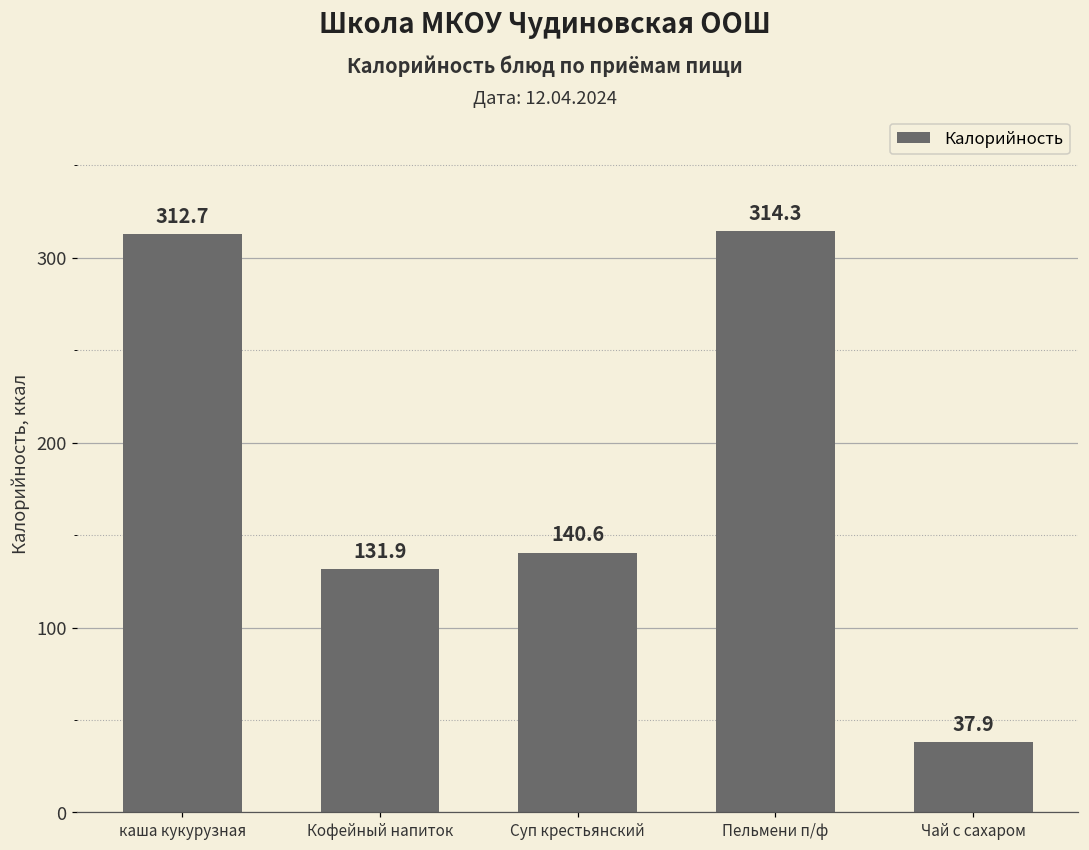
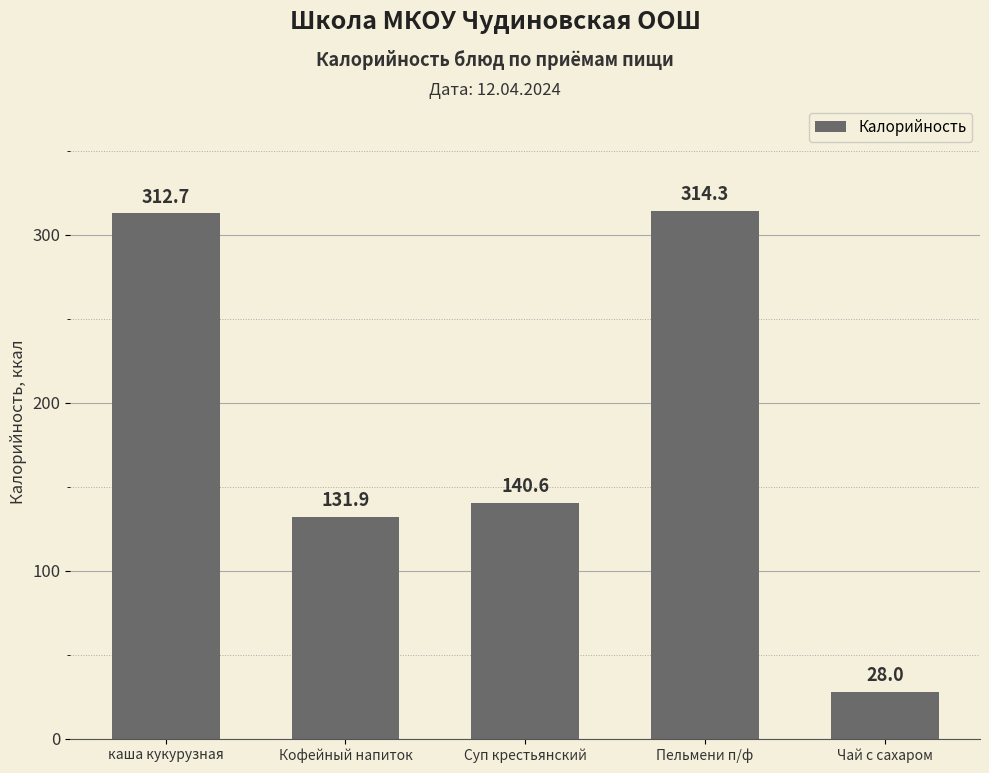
Чай с сахаром: 37.9 -> 28.0
